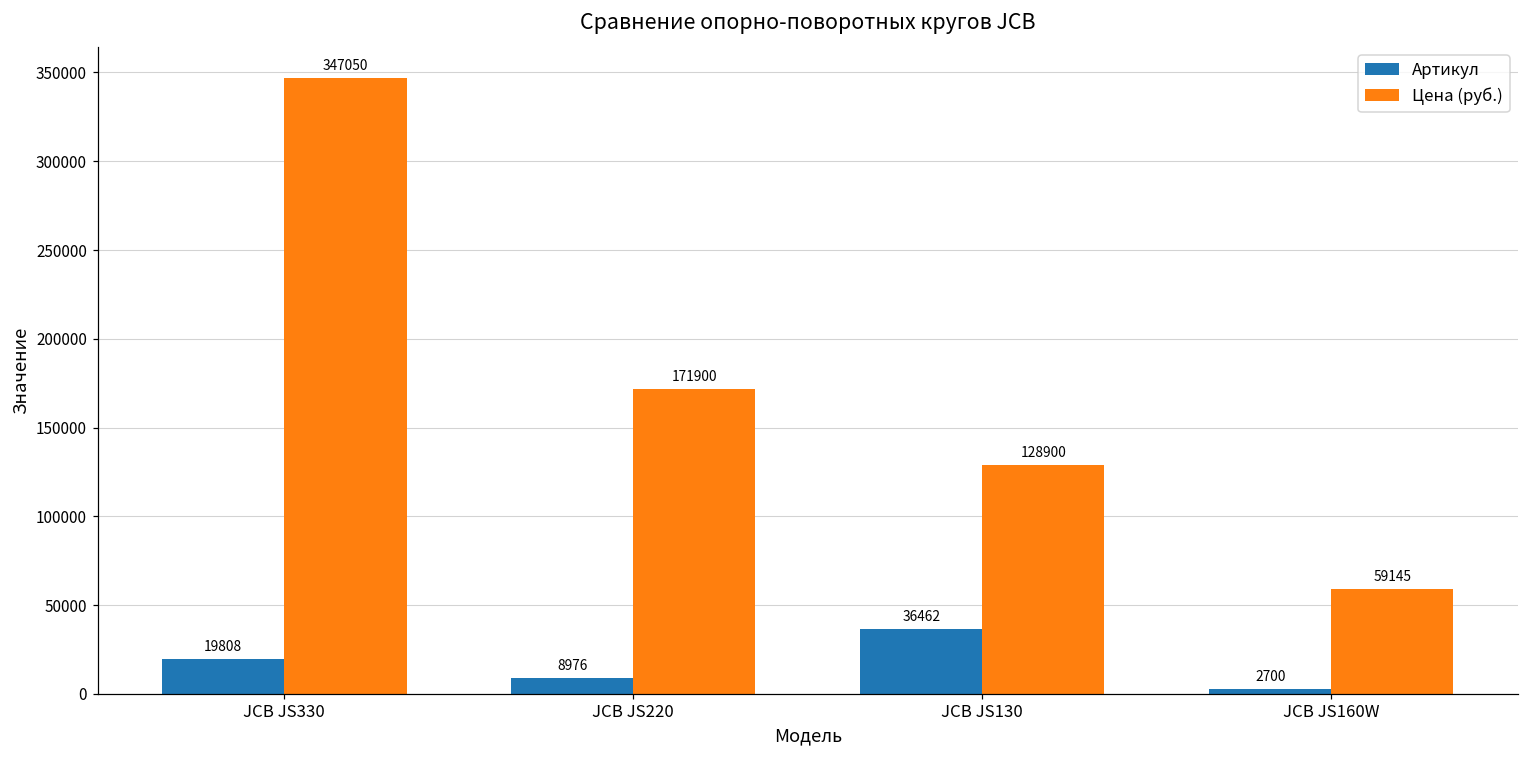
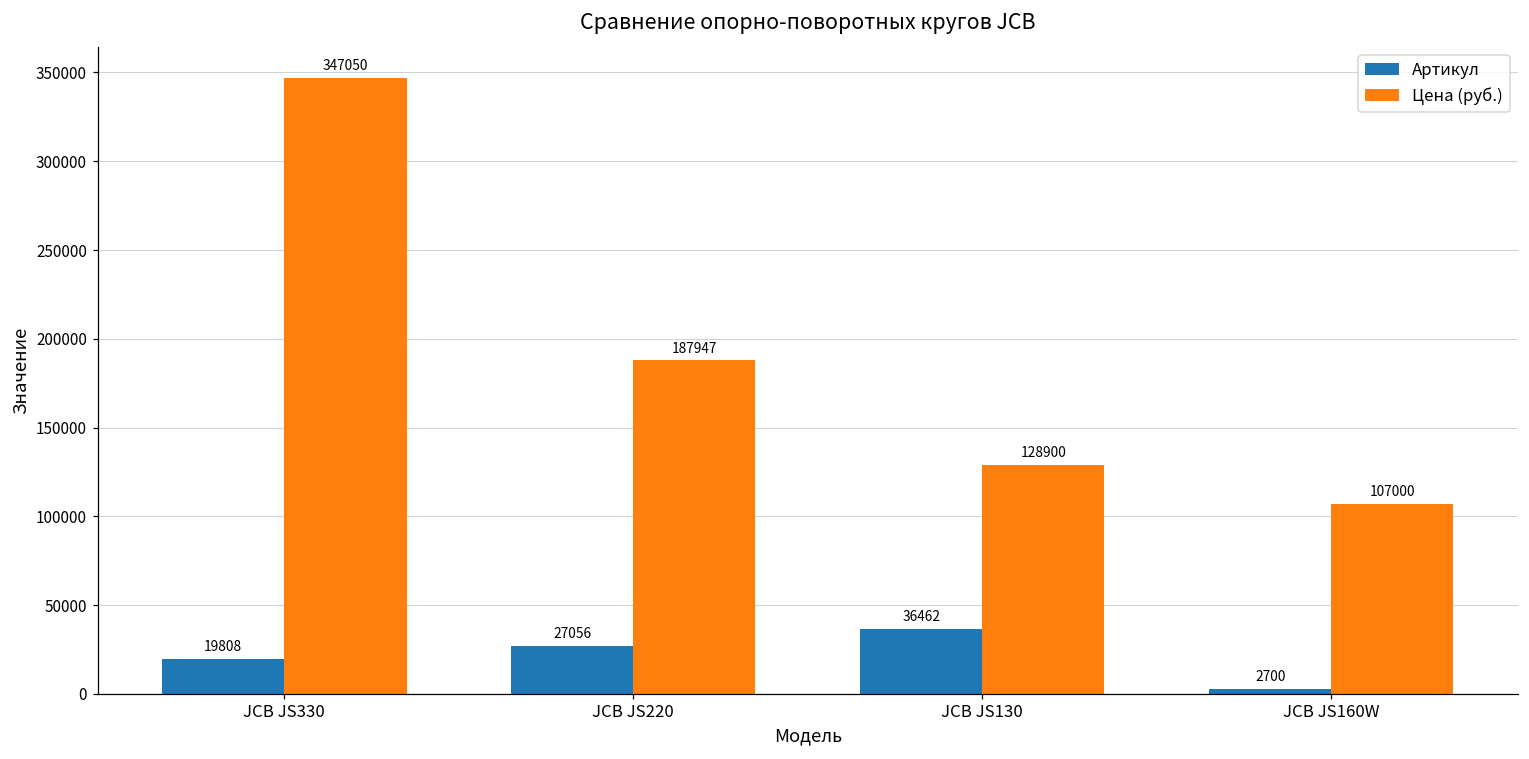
Артикул, JCB JS220: 8976 -> 27056
Цена (руб.), JCB JS220: 171900 -> 187947
Цена (руб.), JCB JS160W: 59145 -> 107000
